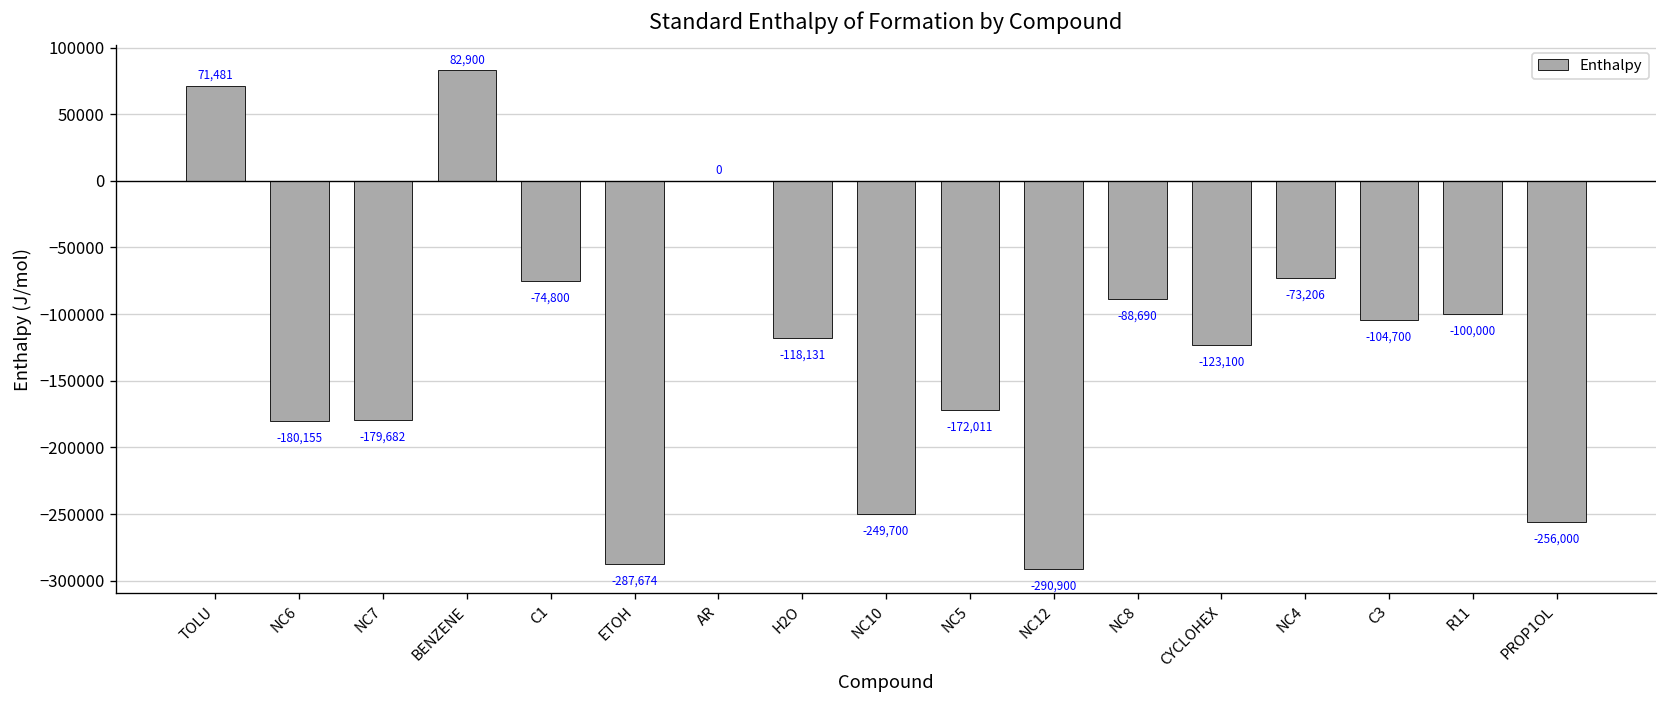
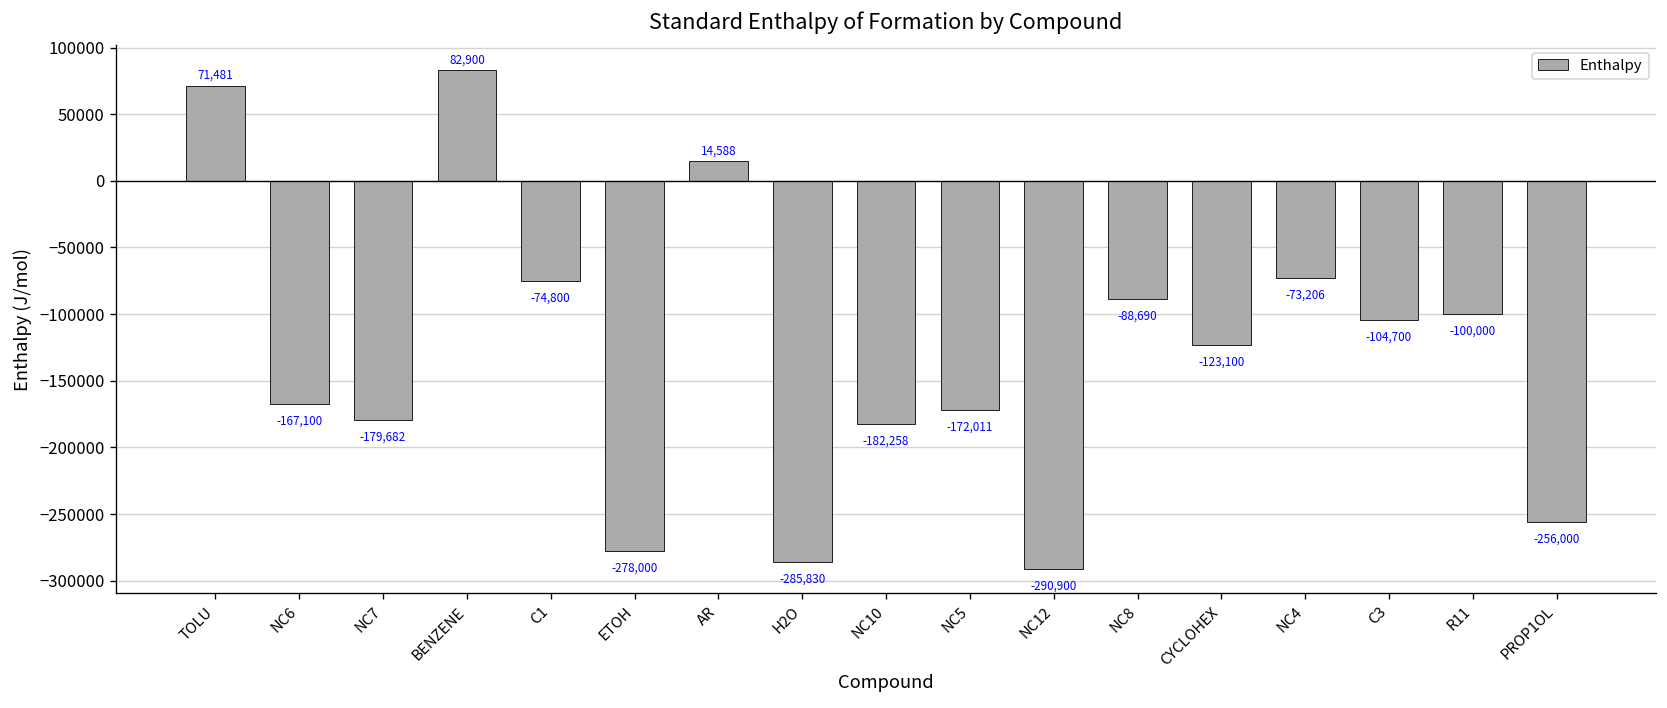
NC6: -180,155 -> -167,100
ETOH: -287,674 -> -278,000
AR: 0 -> 14,588
H2O: -118,131 -> -285,830
NC10: -249,700 -> -182,258
